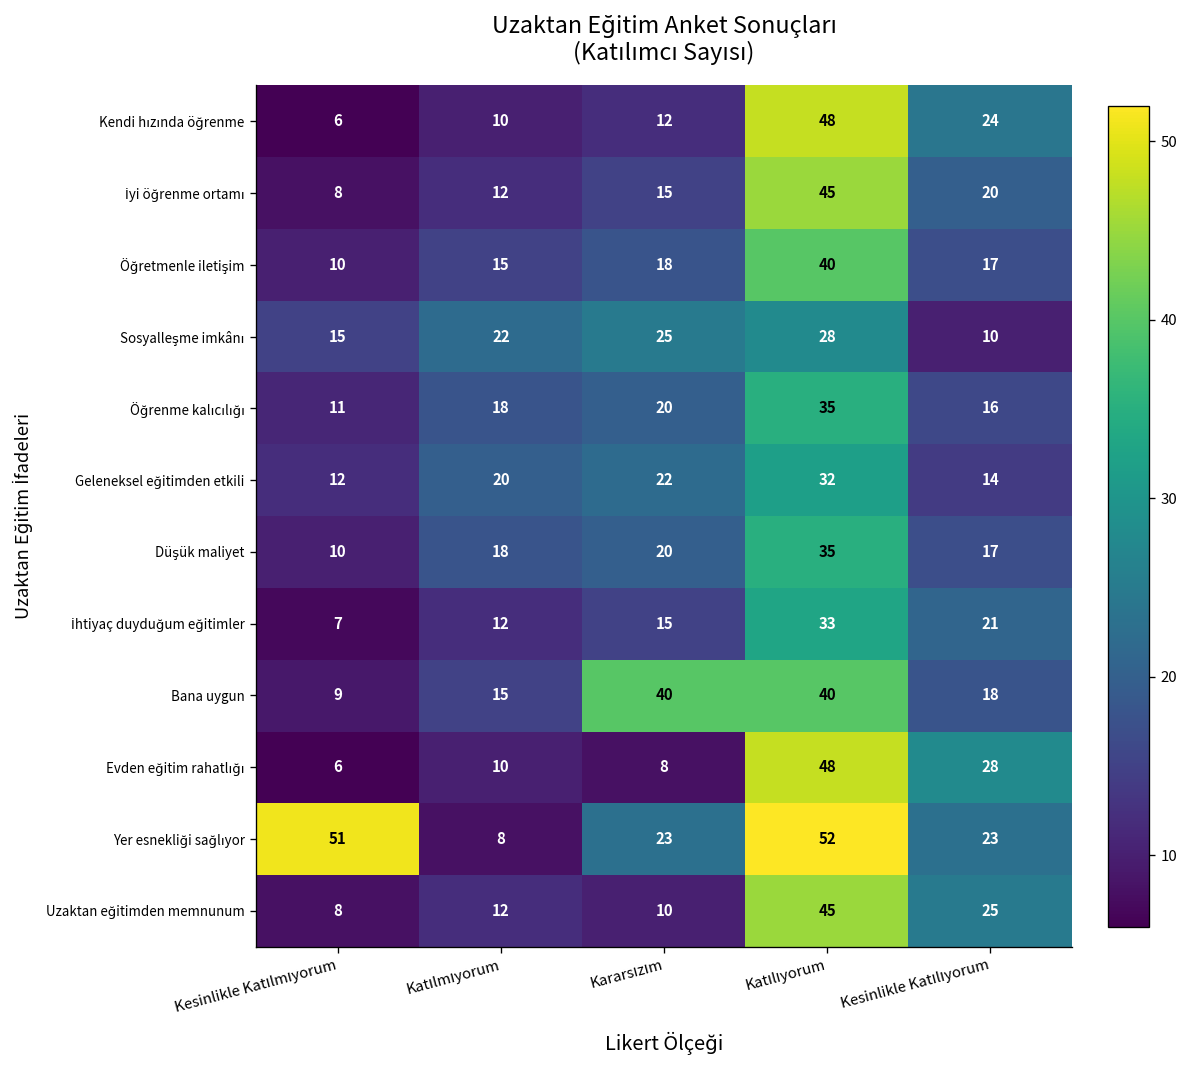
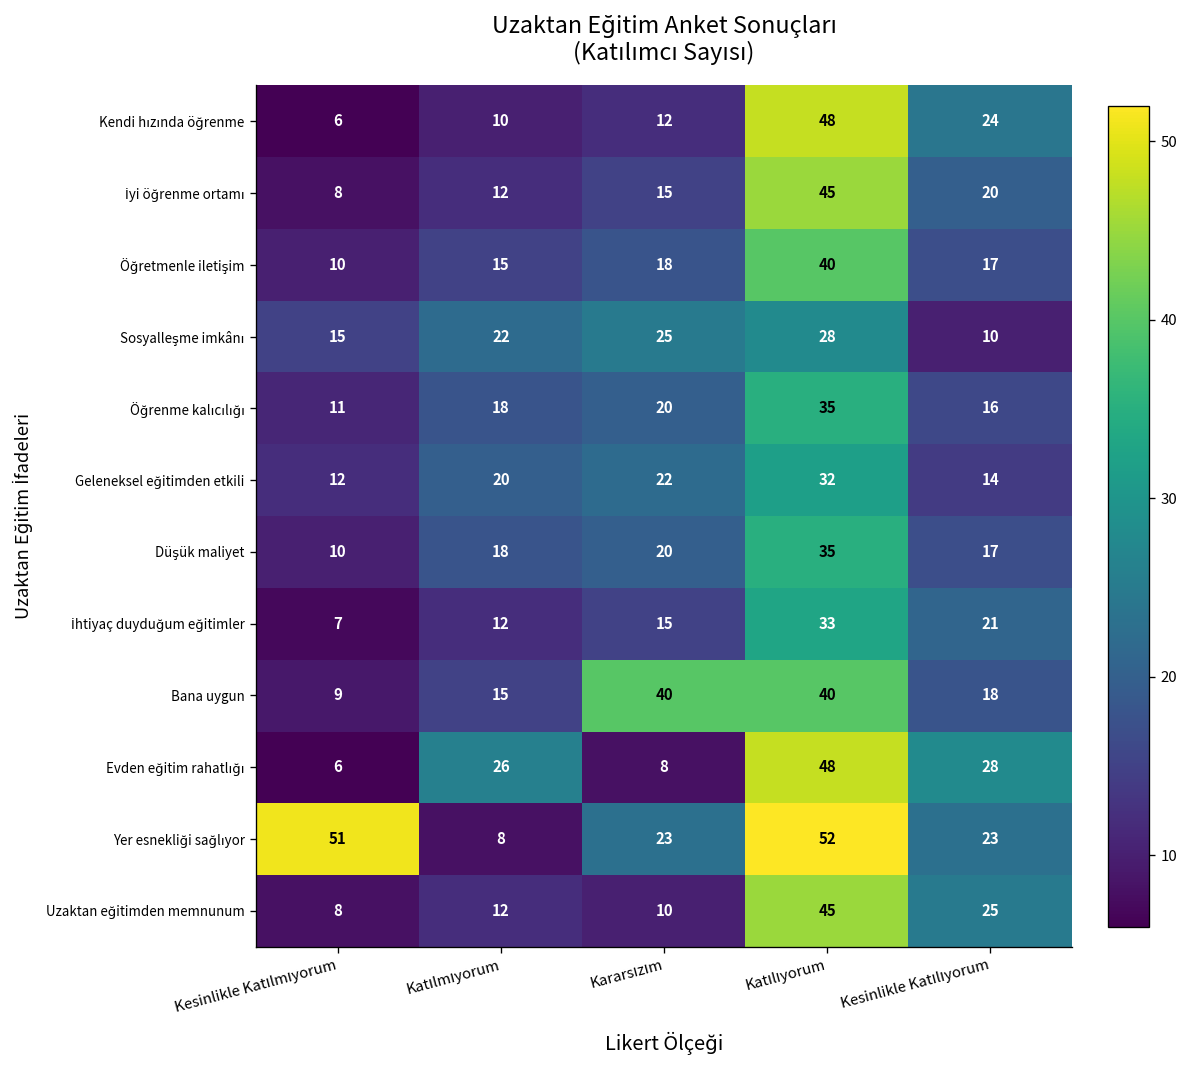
Evden eğitim rahatlığı, Katılmıyorum: 10 -> 26
